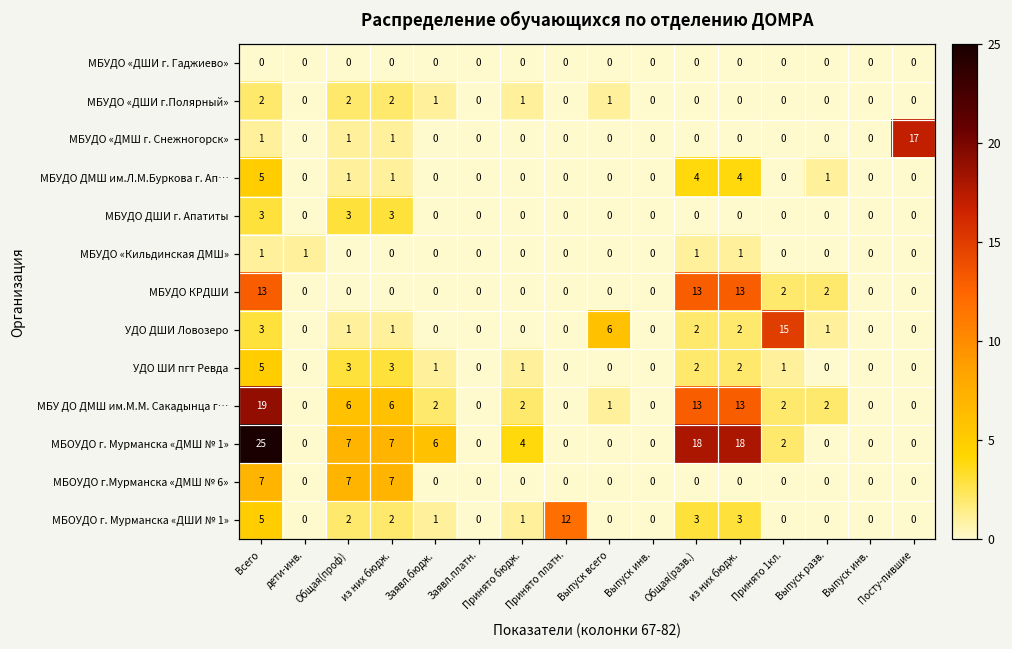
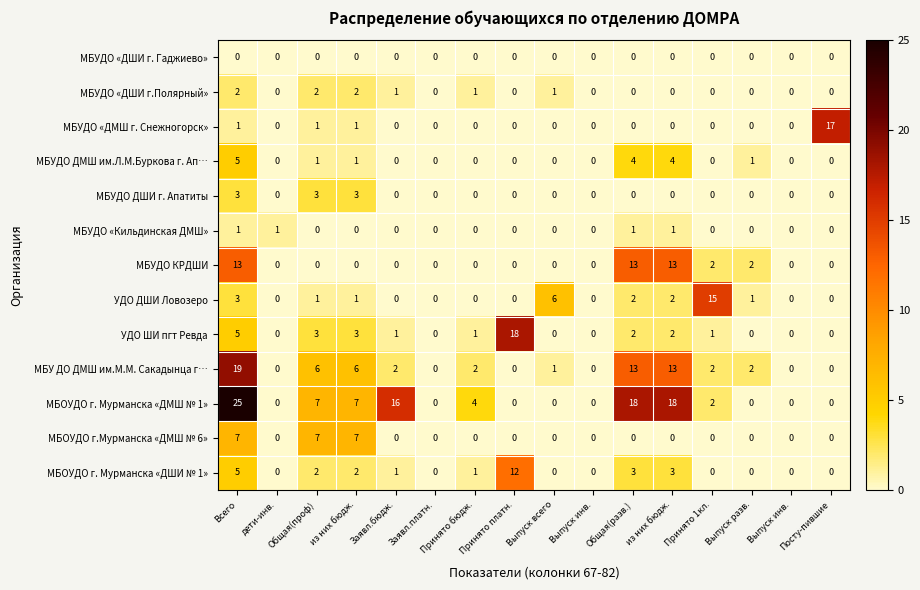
УДО ШИ пгт Ревда, Принято платн.: 0 -> 18
МБОУДО г. Мурманска «ДМШ № 1», Заявл.бюдж.: 6 -> 16
